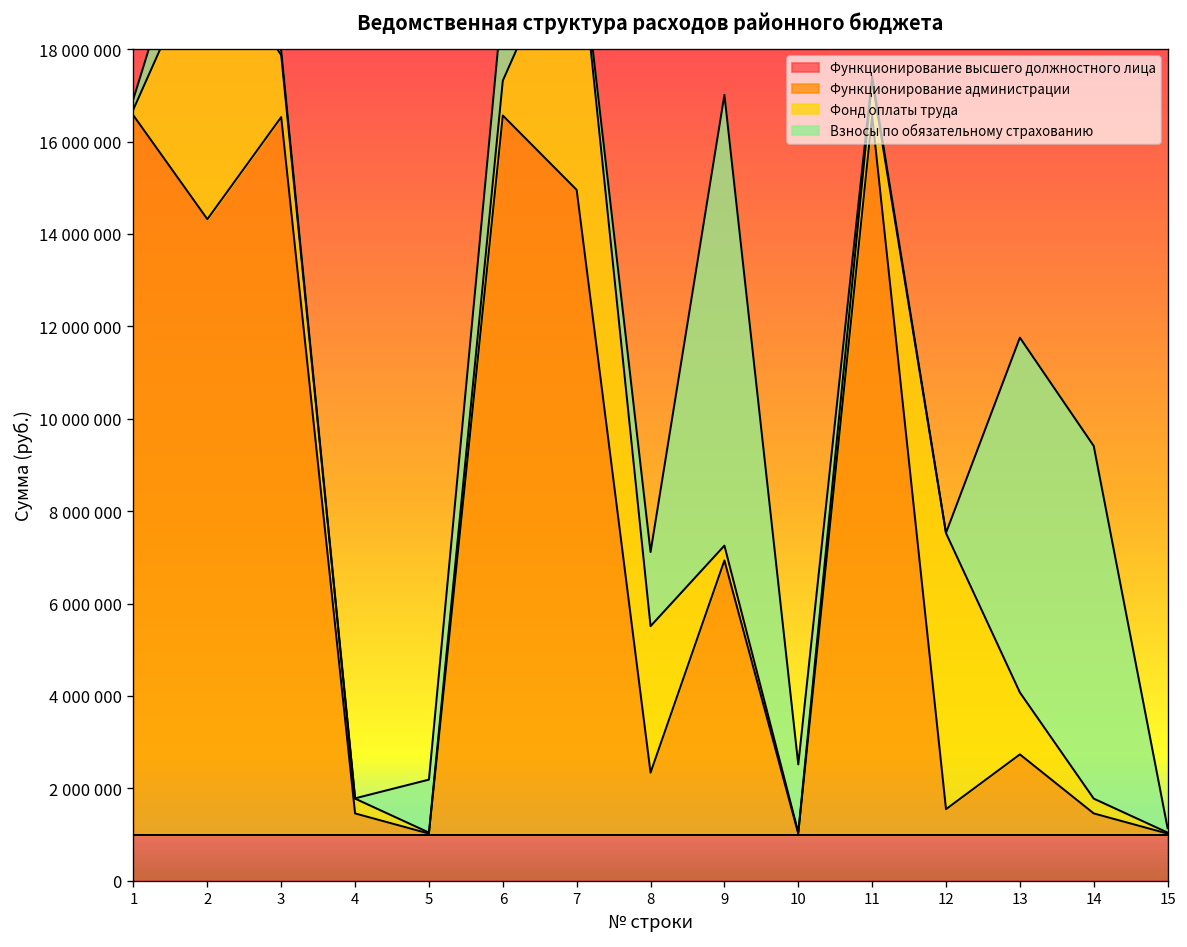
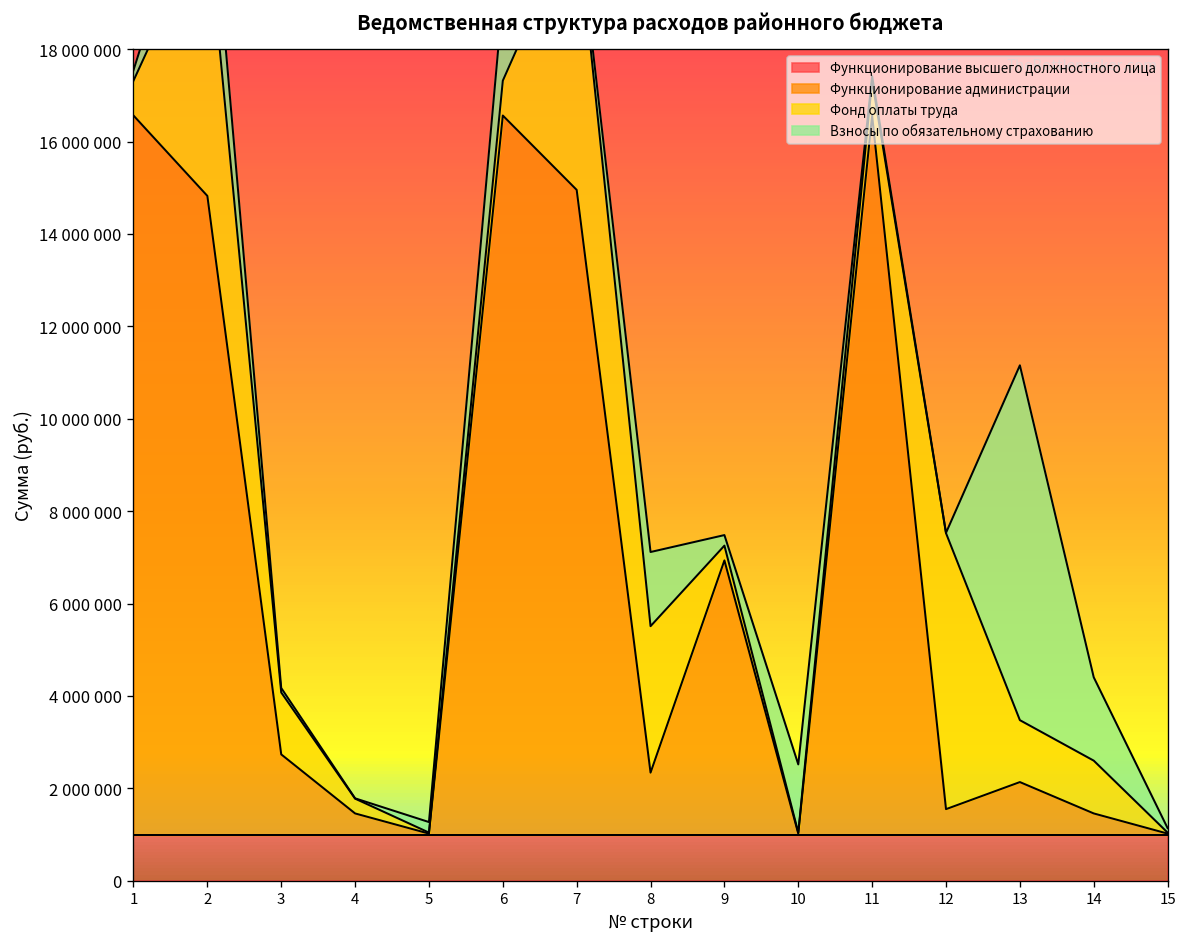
Фонд оплаты труда, 1: 100000 -> 800000
Функционирование администрации, 2: 14300000 -> 14800000
Функционирование администрации, 3: 16500000 -> 2700000
Взносы по обязательному страхованию, 5: 1100000 -> 200000
Взносы по обязательному страхованию, 9: 9800000 -> 200000
Функционирование администрации, 13: 2700000 -> 2100000
Фонд оплаты труда, 14: 300000 -> 1100000
Взносы по обязательному страхованию, 14: 7600000 -> 1800000
